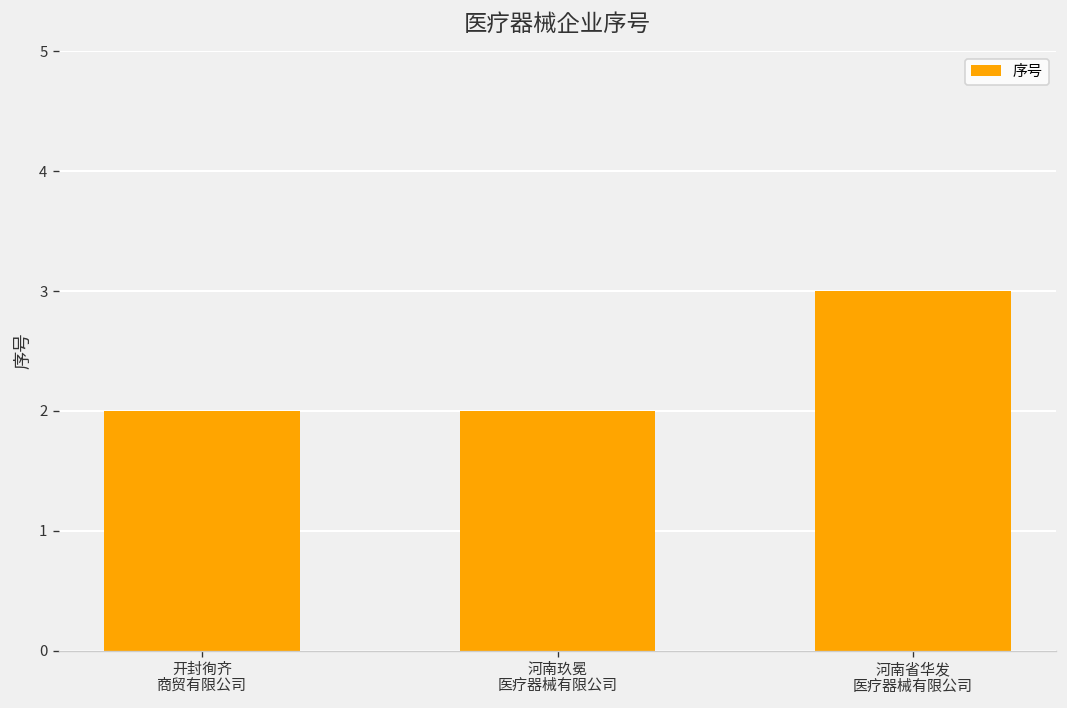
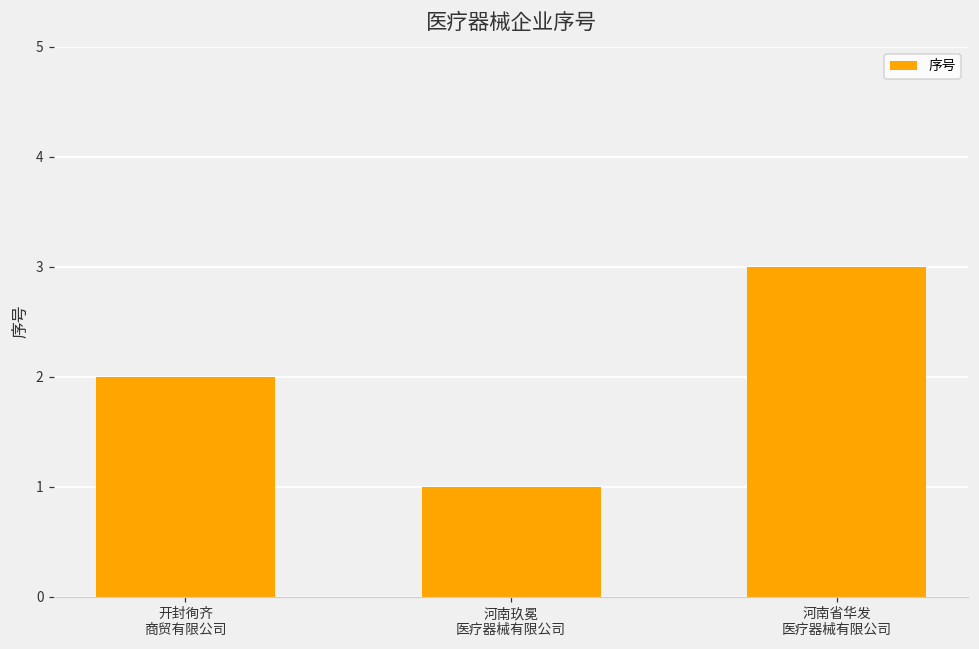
河南玖冕 医疗器械有限公司: 2 -> 1
